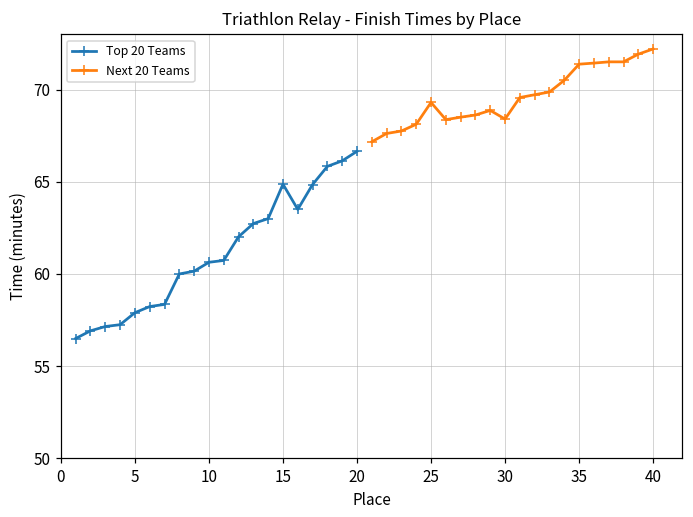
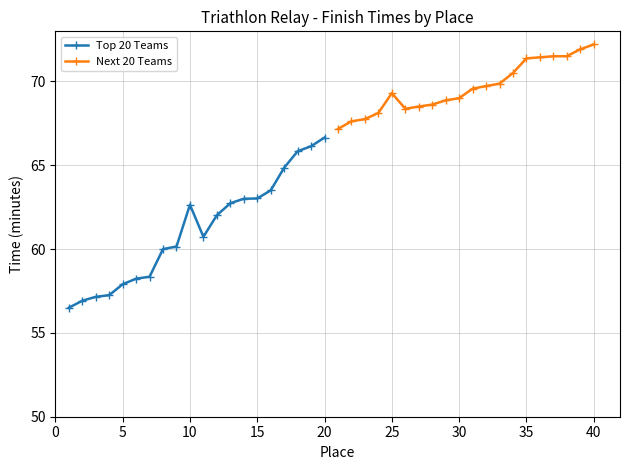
Top 20 Teams, 10: 60.6 -> 62.6
Top 20 Teams, 15: 64.9 -> 63.0
Next 20 Teams, 30: 68.4 -> 69.0
